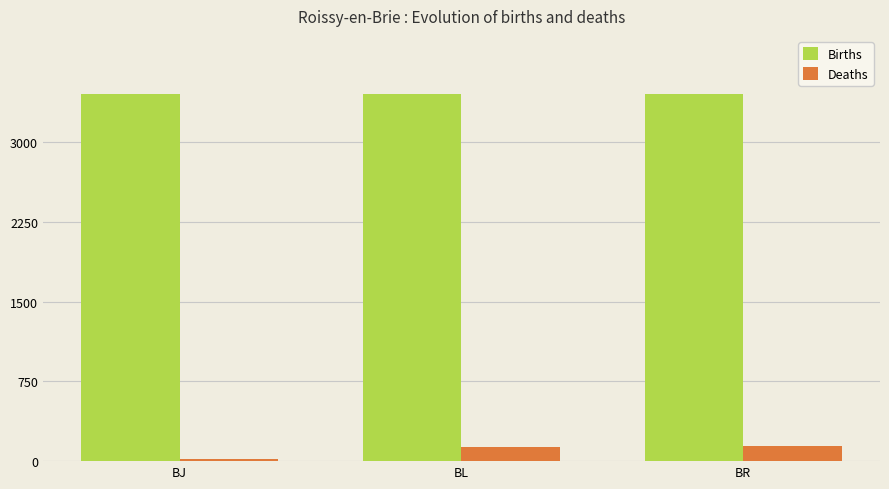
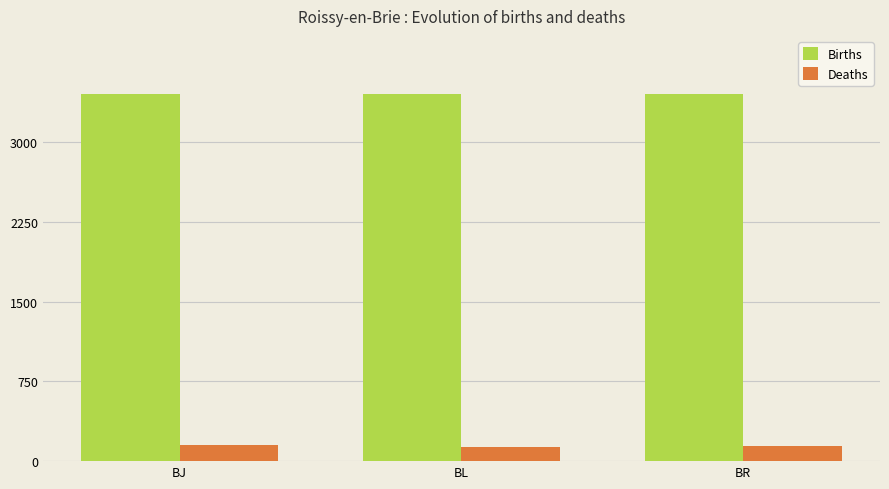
Deaths, BJ: 20 -> 150
